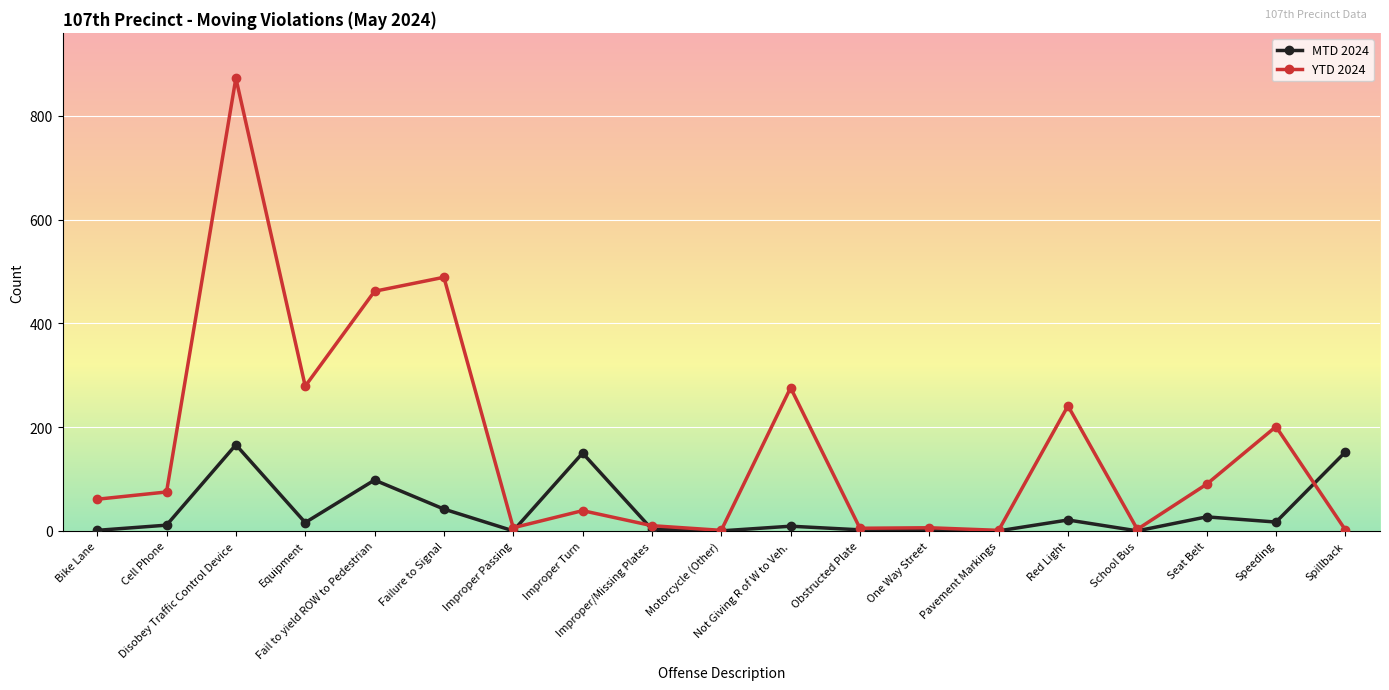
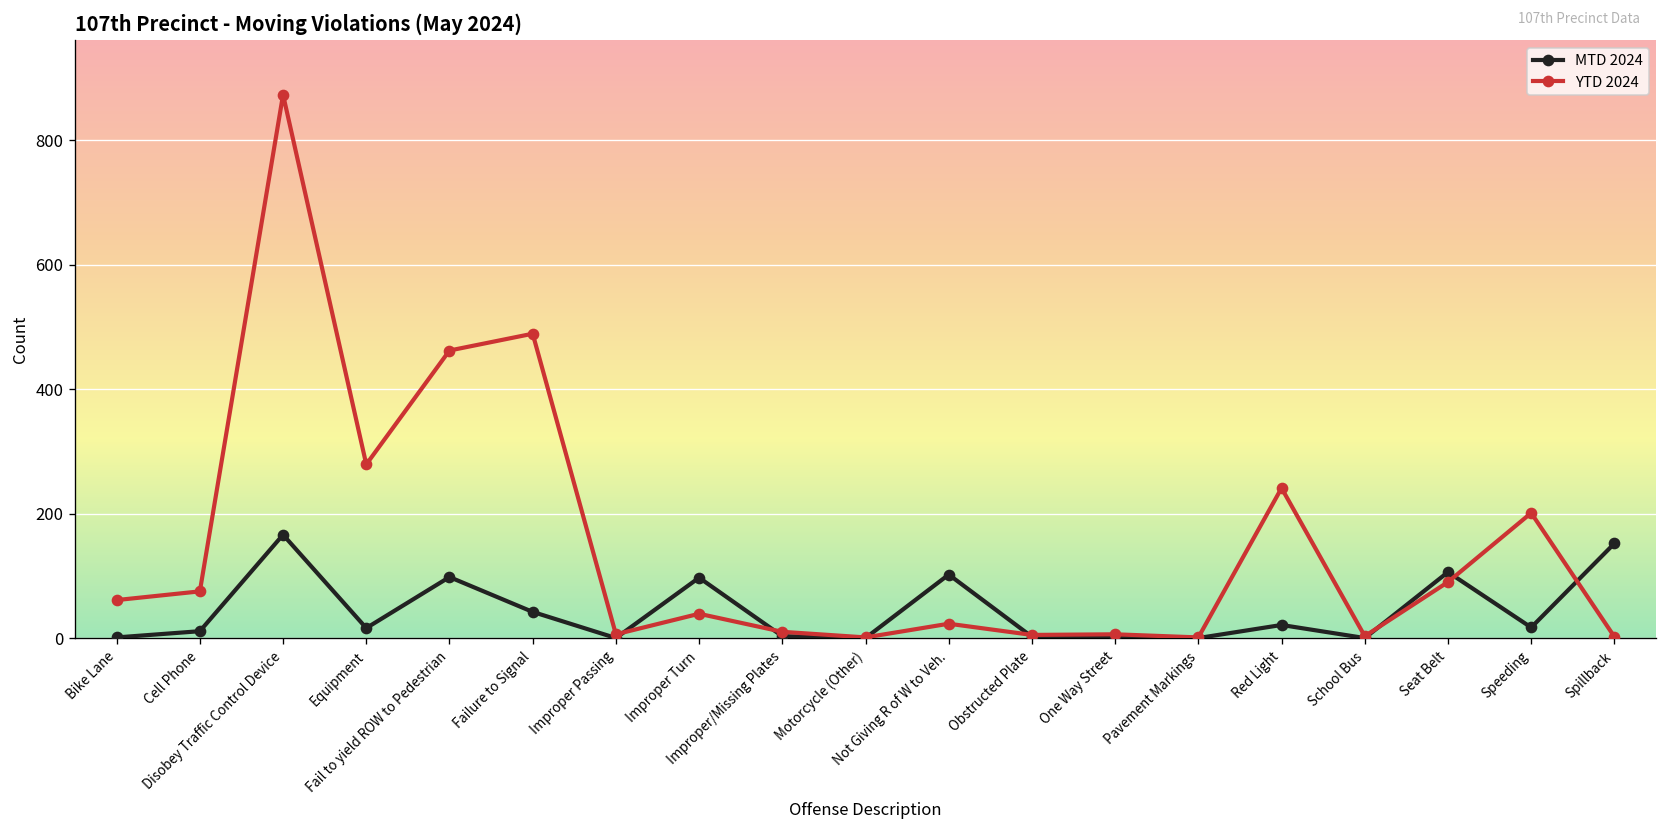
MTD 2024, Improper Turn: 150 -> 100
MTD 2024, Not Giving R of W to Veh.: 10 -> 100
YTD 2024, Not Giving R of W to Veh.: 280 -> 20
MTD 2024, Seat Belt: 30 -> 110
